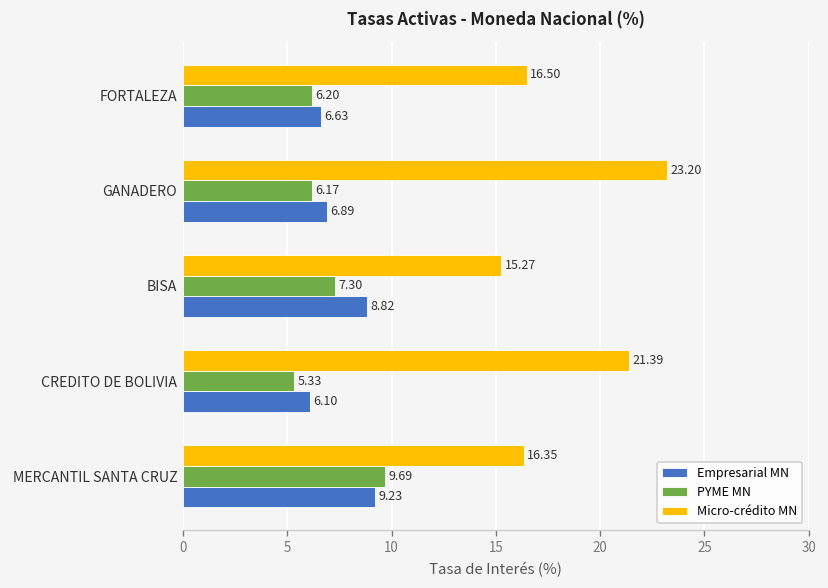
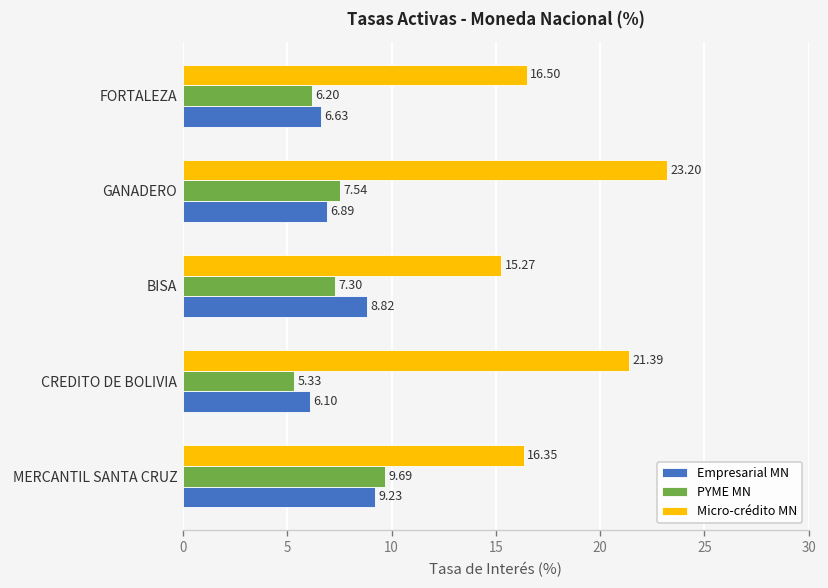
PYME MN, GANADERO: 6.17 -> 7.54
